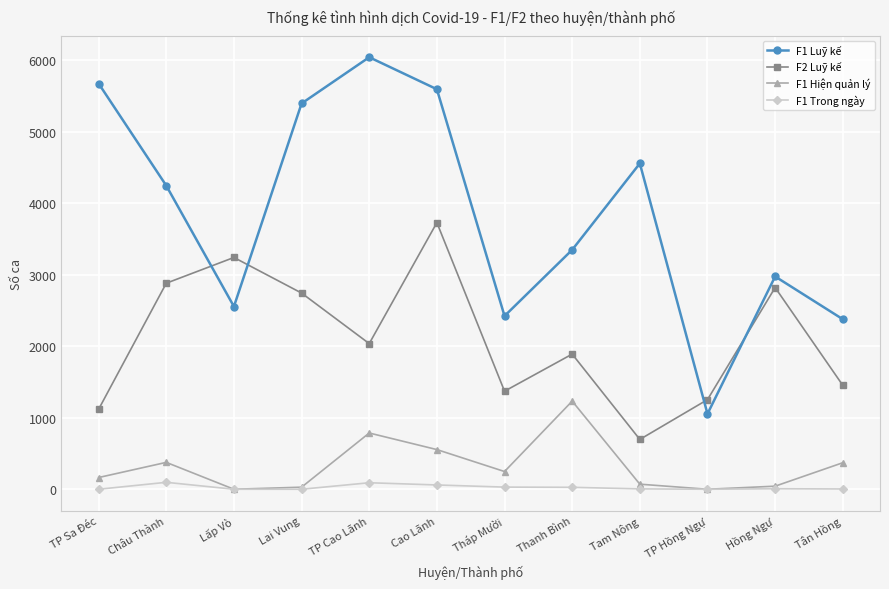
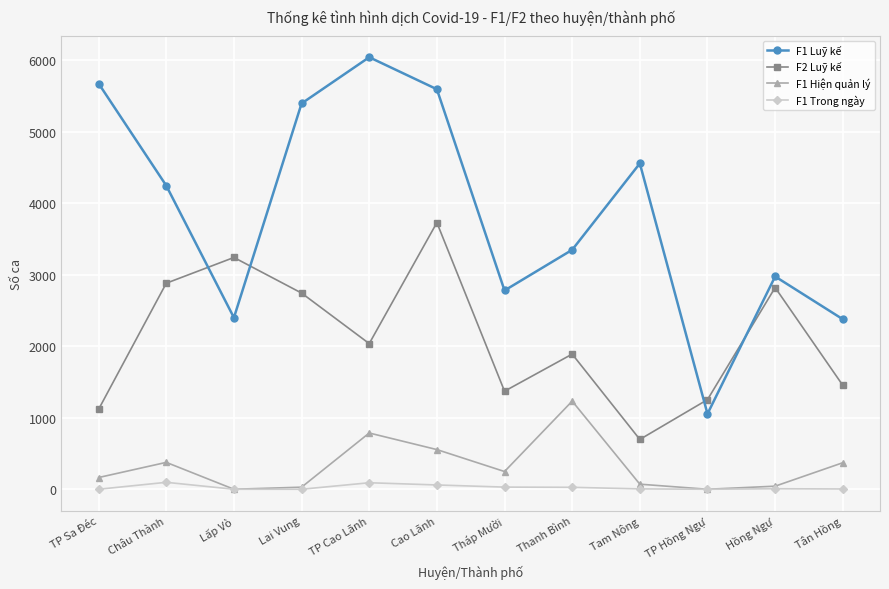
F1 Luỹ kế, Lấp Vò: 2600 -> 2400
F1 Luỹ kế, Tháp Mười: 2400 -> 2800
